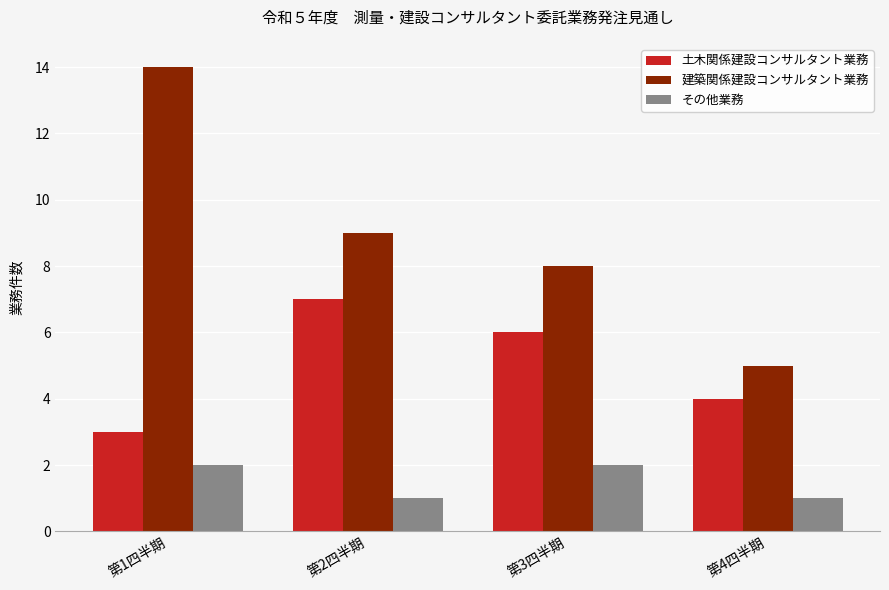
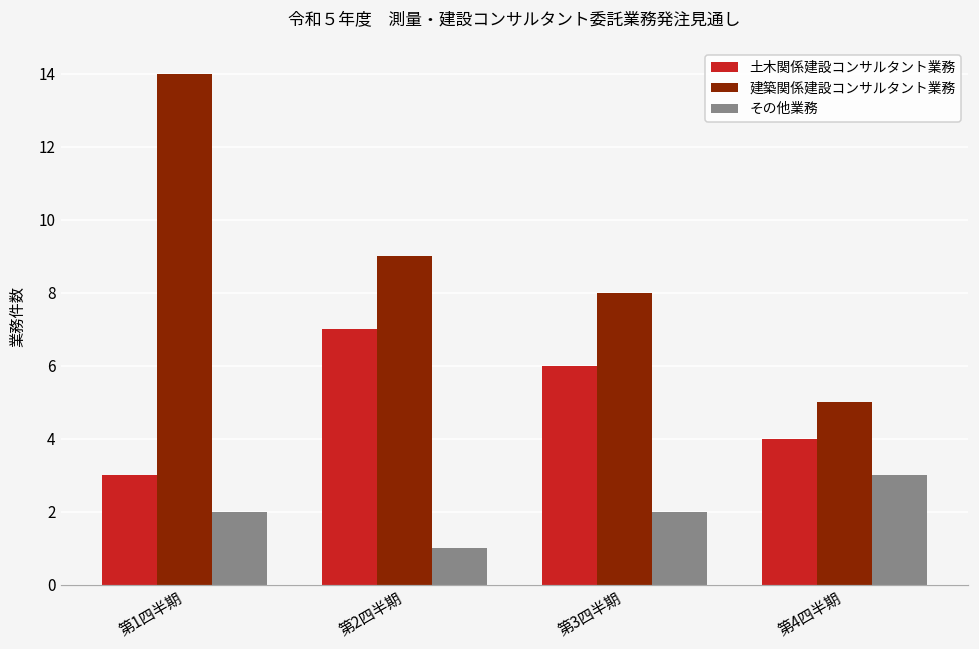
その他業務, 第4四半期: 1 -> 3
